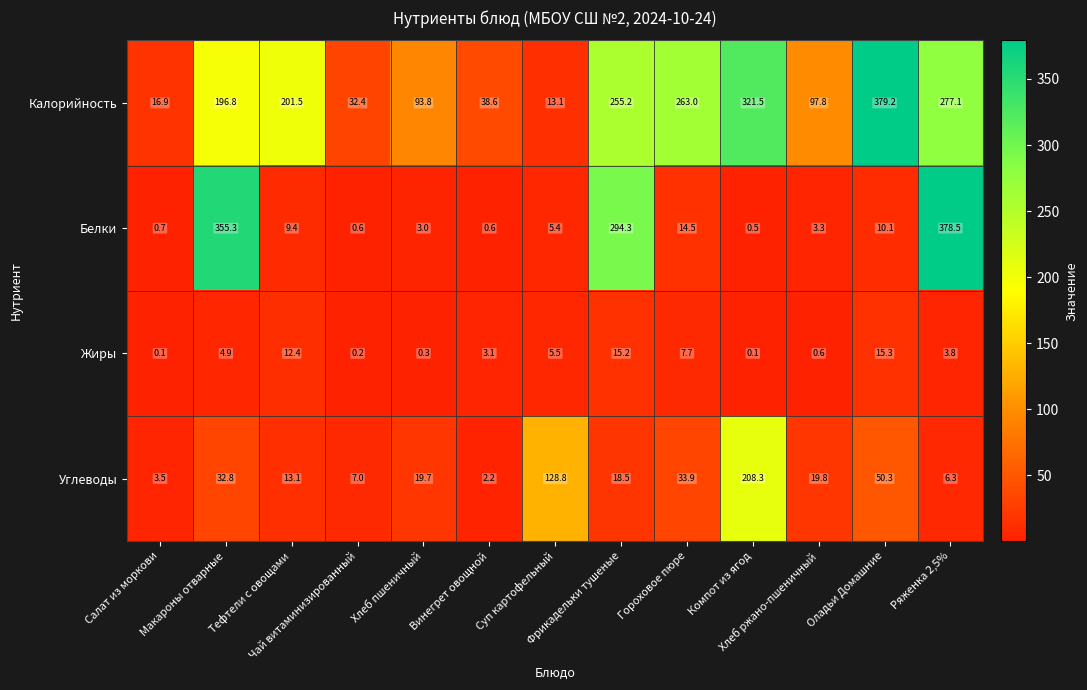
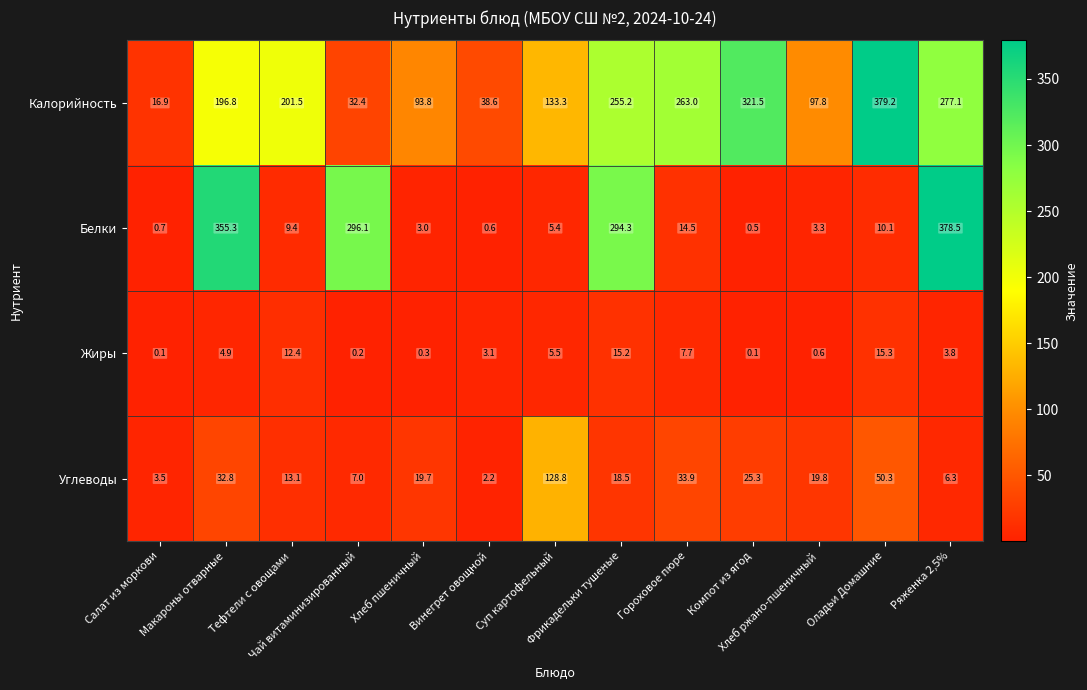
Калорийность, Суп картофельный: 13.1 -> 133.3
Белки, Чай витаминизированный: 0.6 -> 296.1
Углеводы, Компот из ягод: 208.3 -> 25.3
